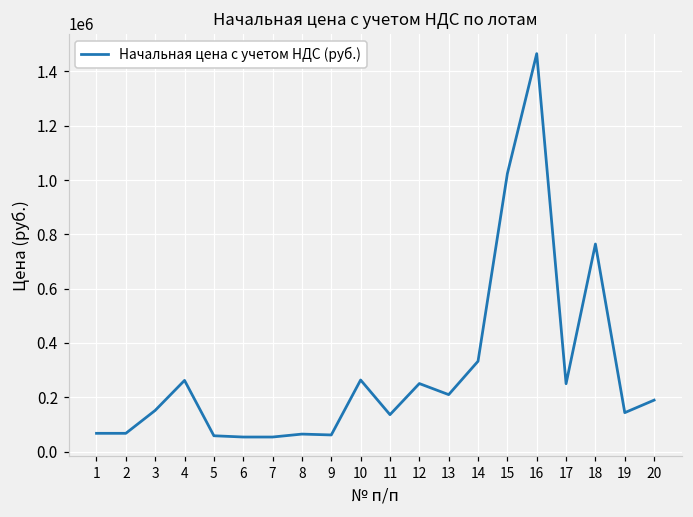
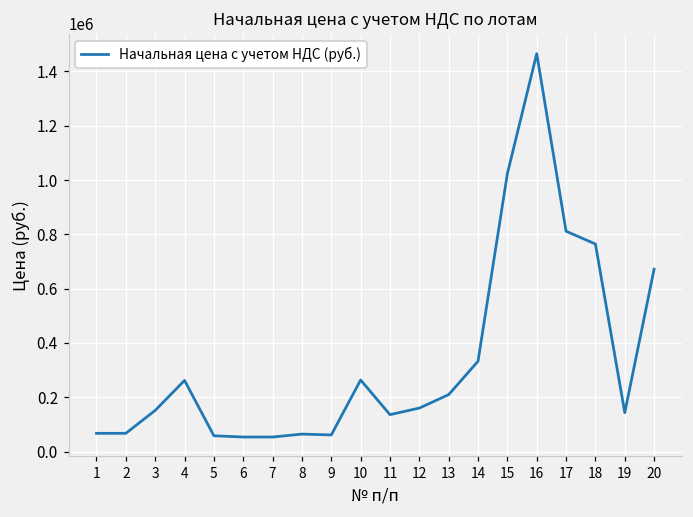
12: 250000 -> 160000
17: 250000 -> 810000
20: 190000 -> 670000
